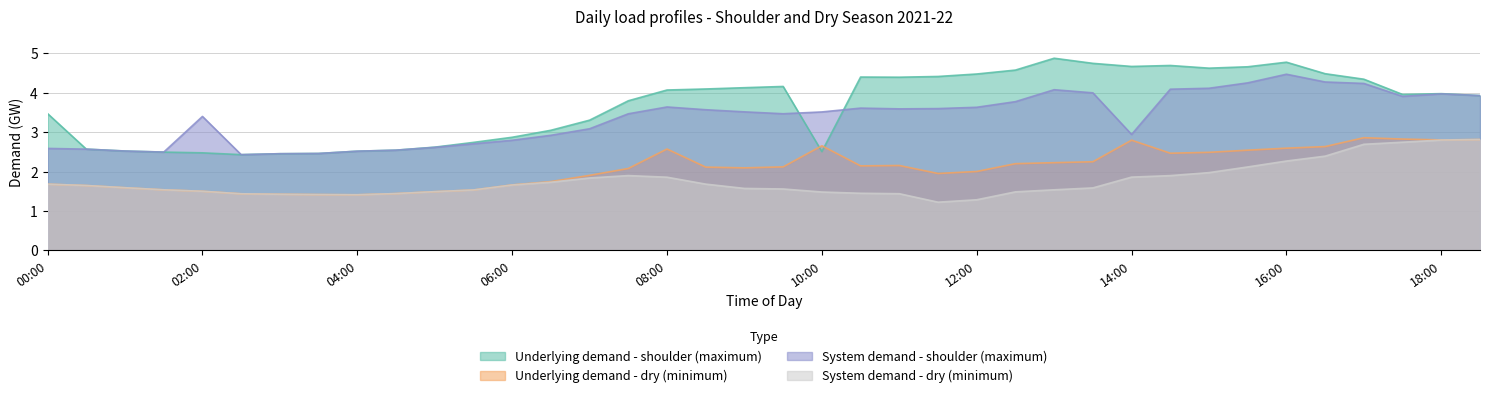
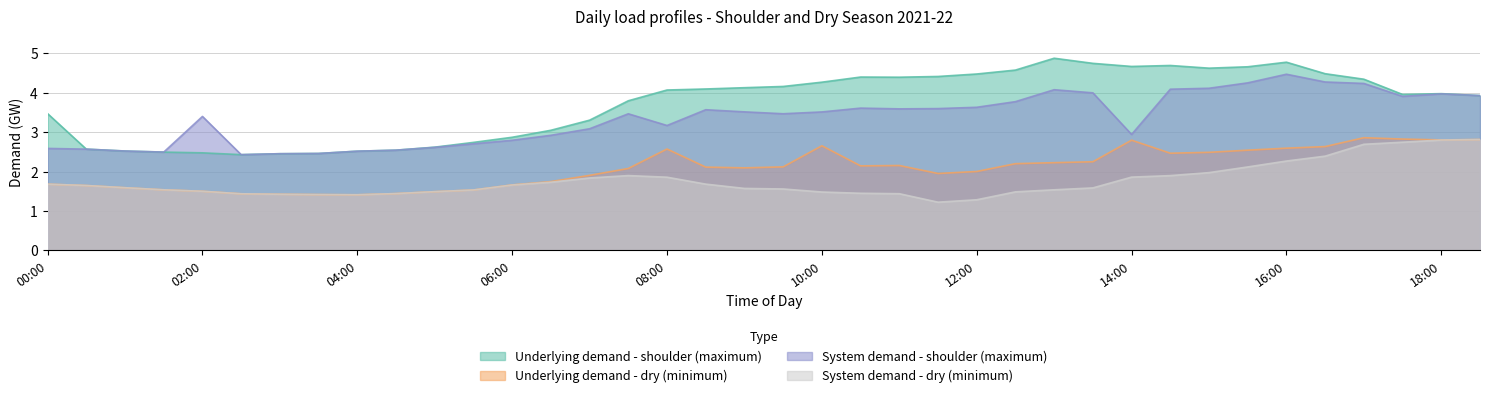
System demand - shoulder (maximum), 08:00: 3.6 -> 3.2
Underlying demand - shoulder (maximum), 10:00: 2.5 -> 4.3
